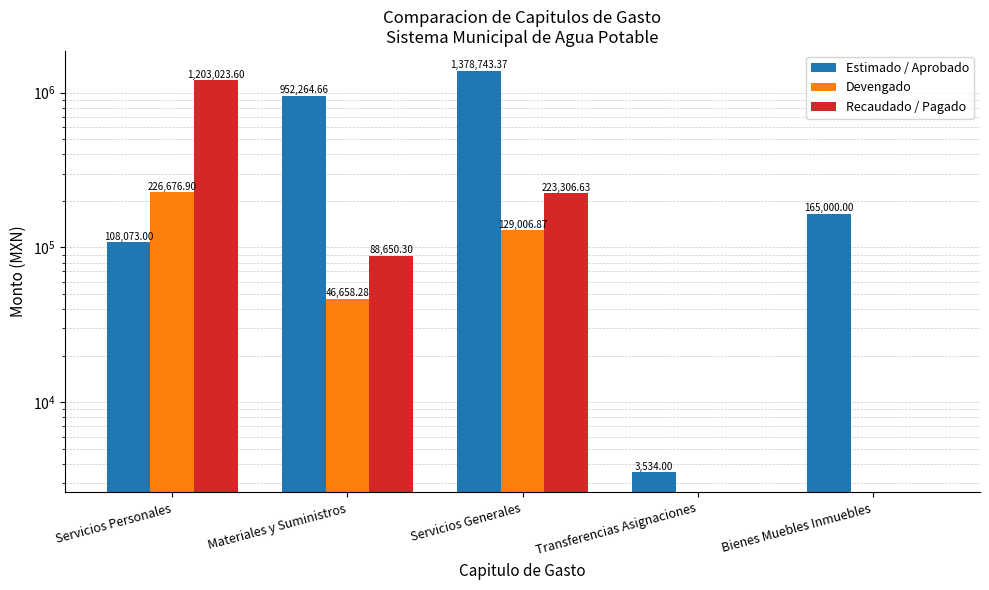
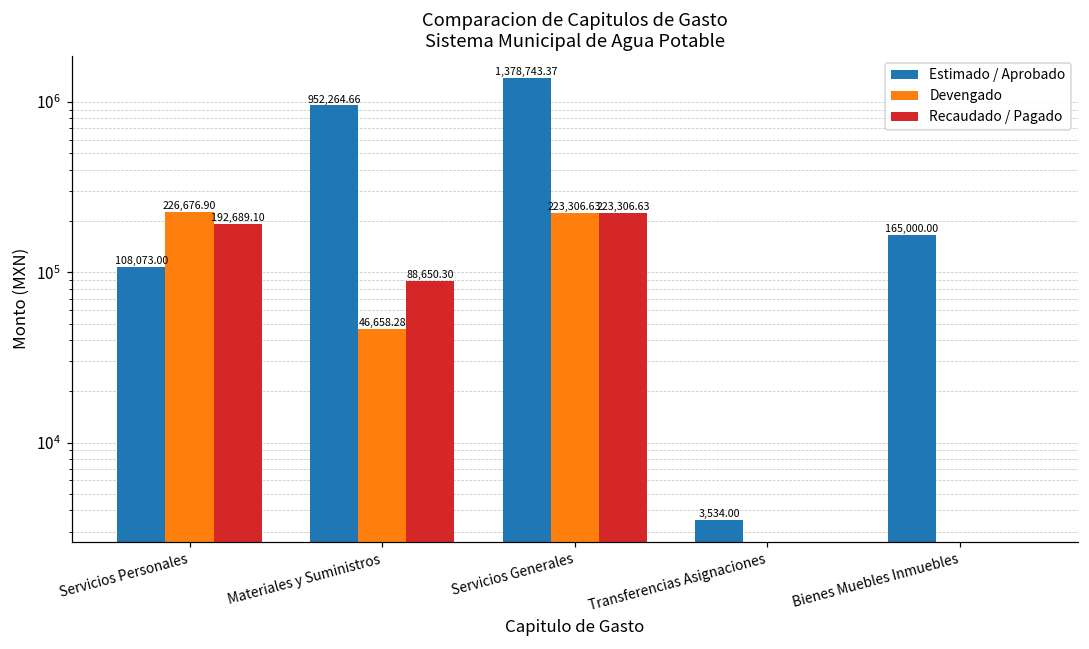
Recaudado / Pagado, Servicios Personales: 1,203,023.60 -> 192,689.10
Devengado, Servicios Generales: 129,006.87 -> 223,306.63
